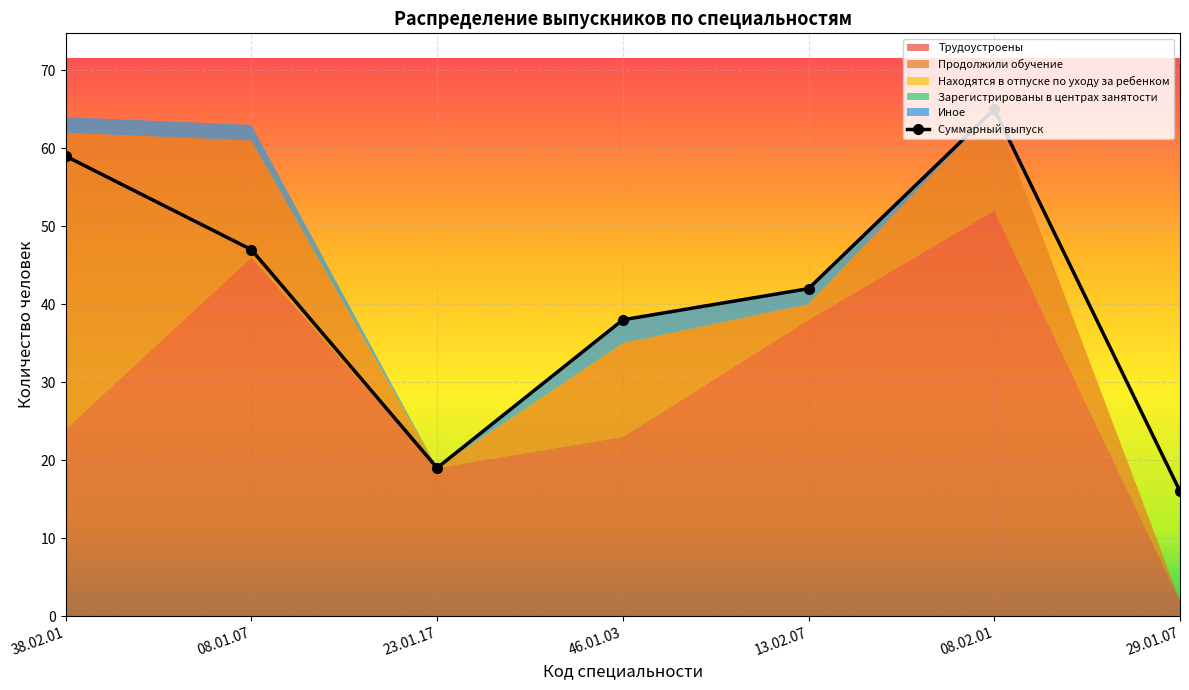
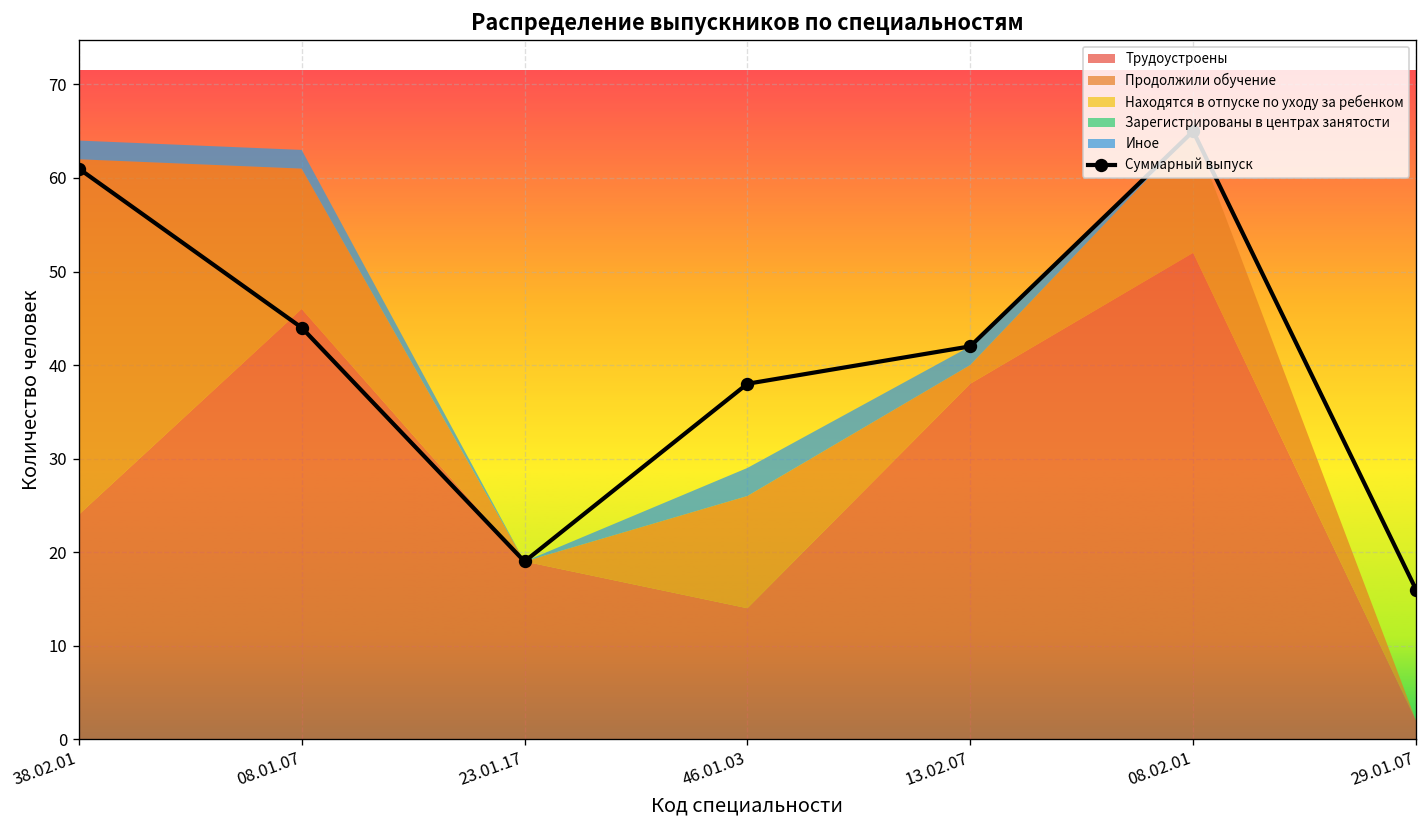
Суммарный выпуск, 38.02.01: 59 -> 61
Суммарный выпуск, 08.01.07: 47 -> 44
Трудоустроены, 46.01.03: 23 -> 14
